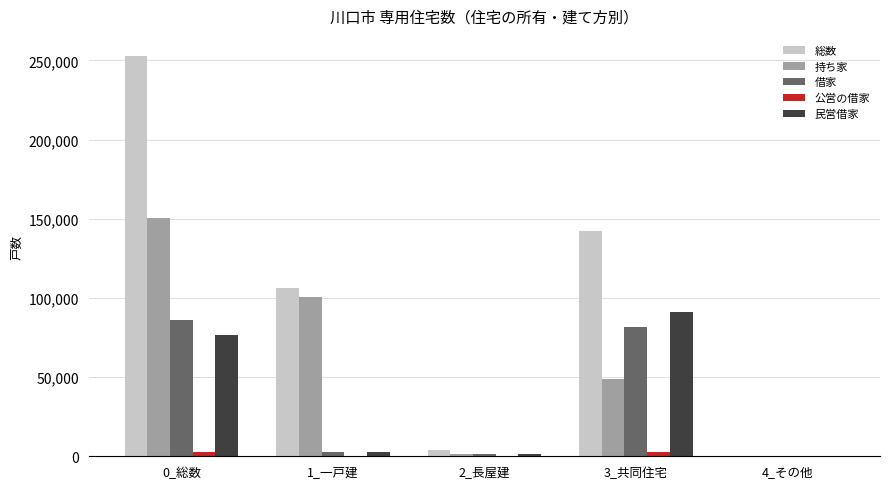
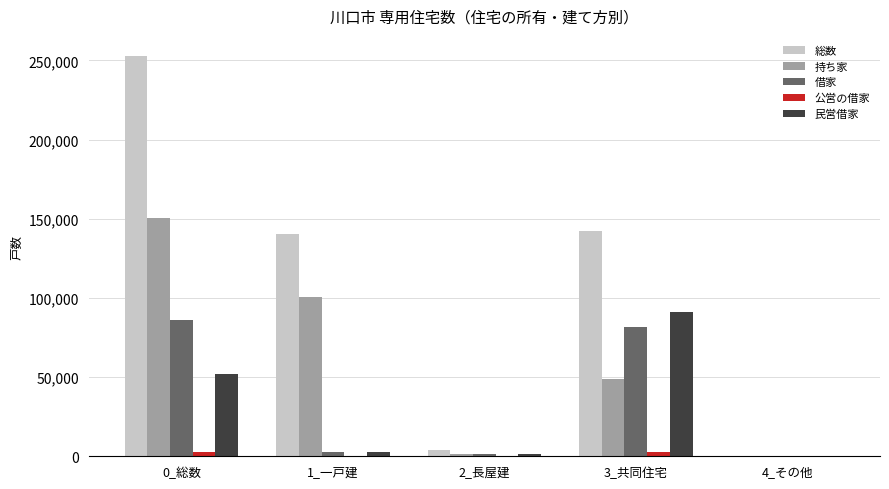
民営借家, 0_総数: 76,000 -> 52,000
総数, 1_一戸建: 106,000 -> 141,000
